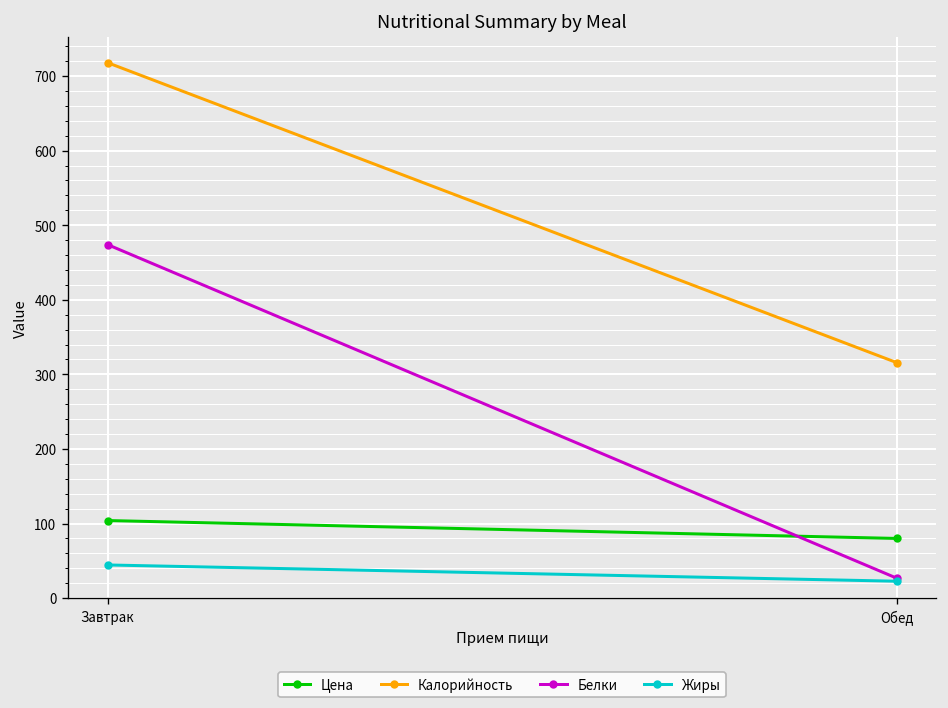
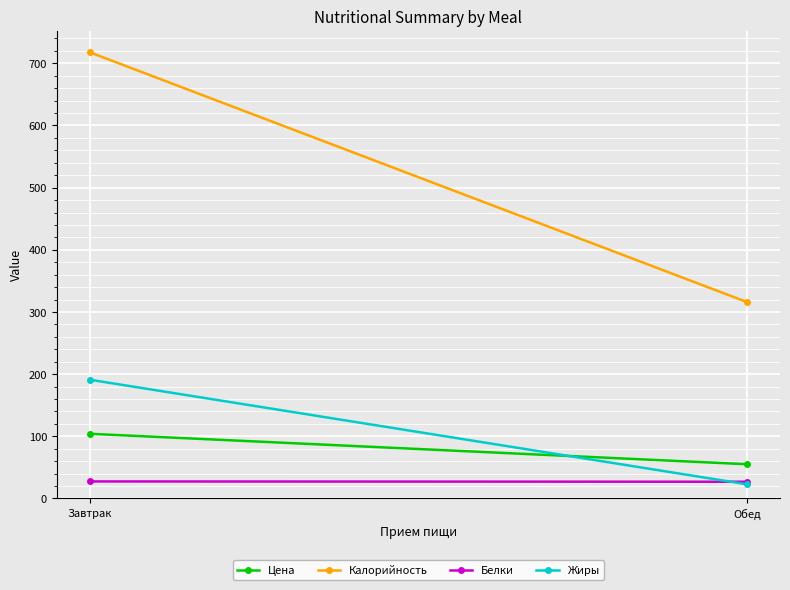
Белки, Завтрак: 470 -> 30
Жиры, Завтрак: 40 -> 190
Цена, Обед: 80 -> 60
